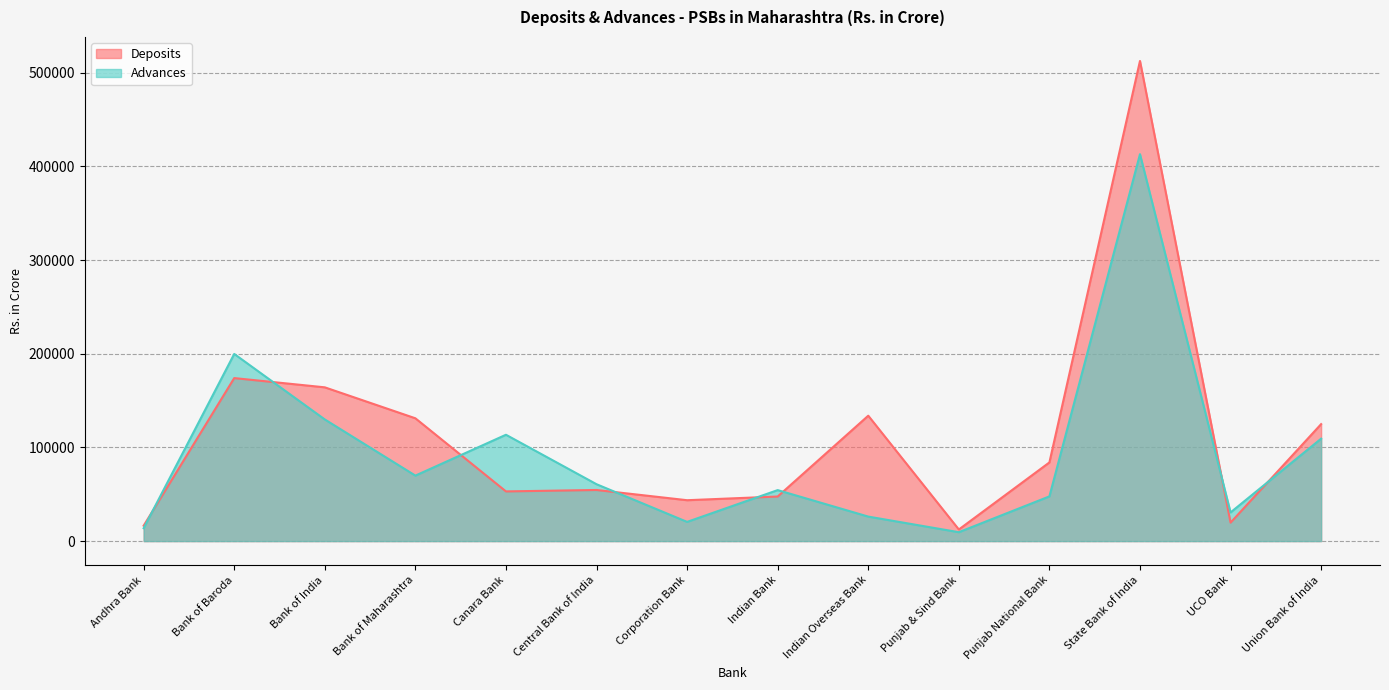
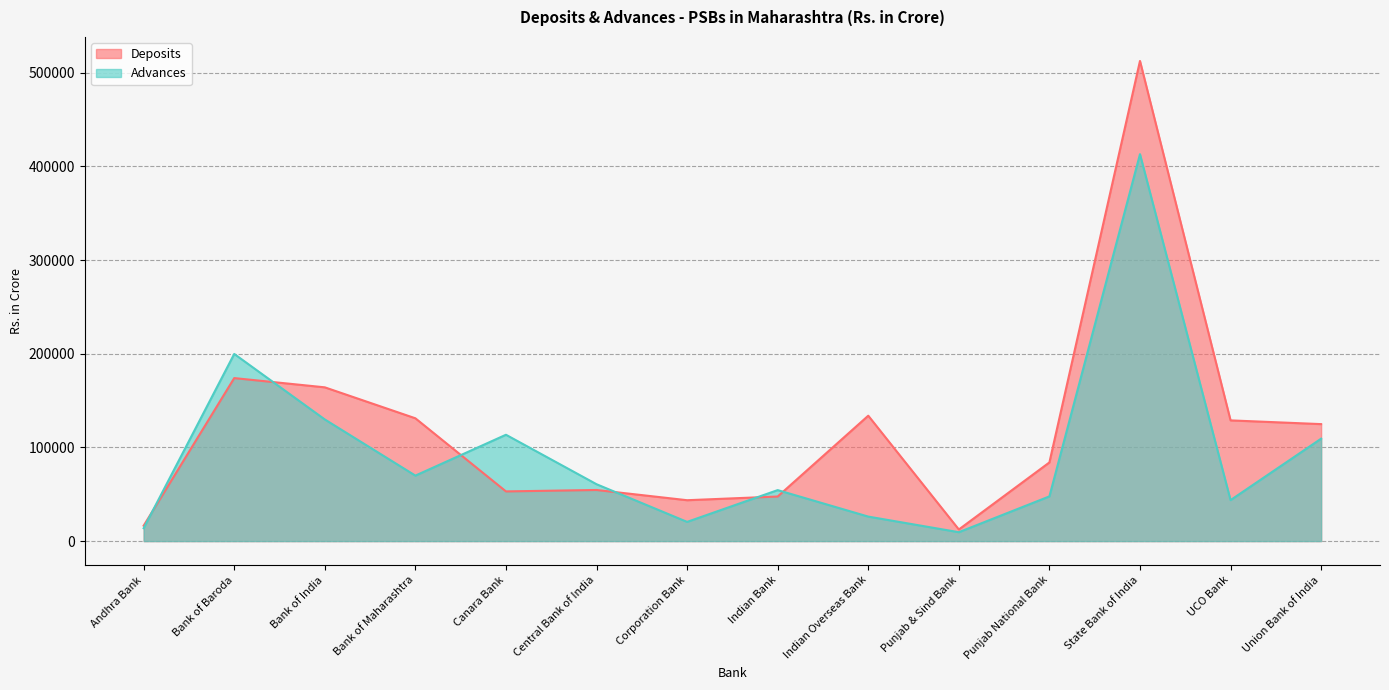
Deposits, UCO Bank: 20000 -> 130000
Advances, UCO Bank: 30000 -> 40000
